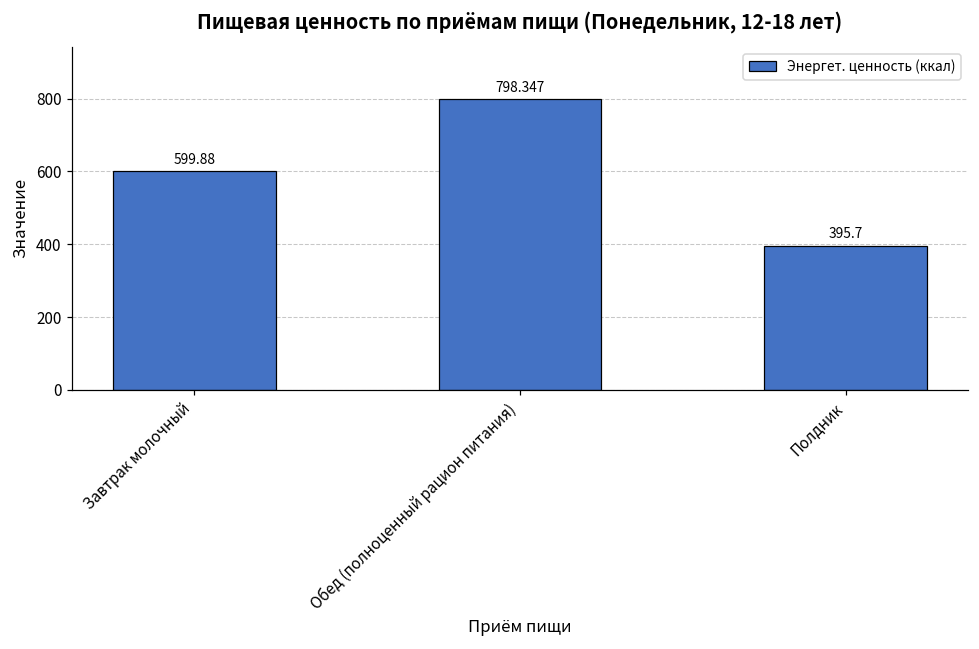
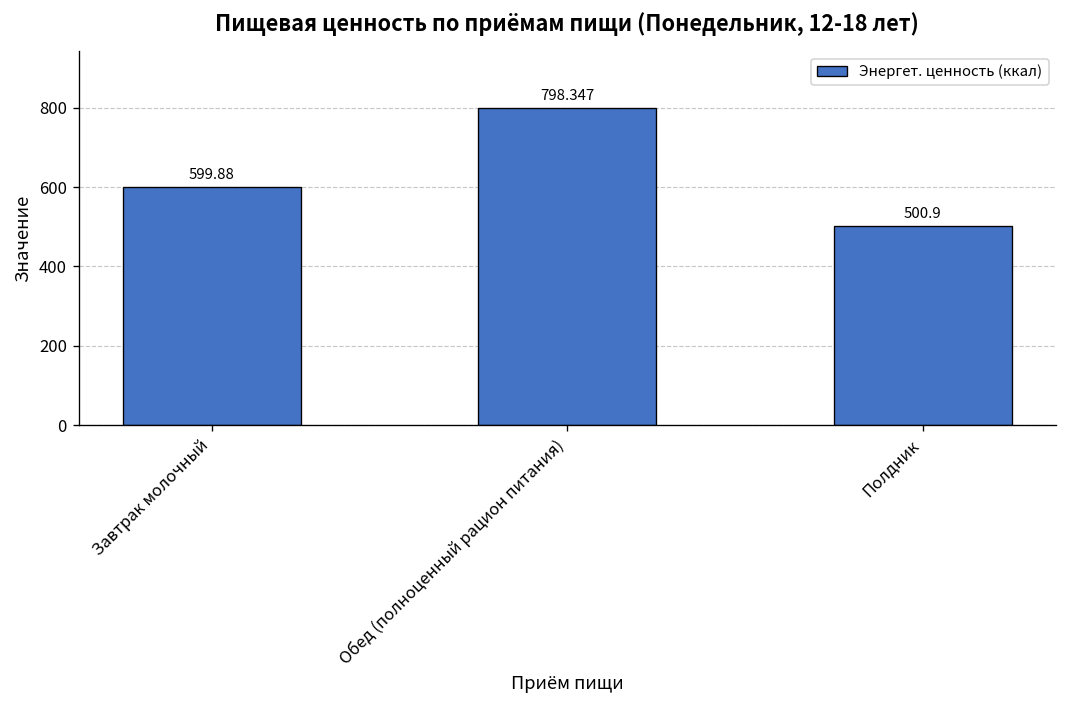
Полдник: 395.7 -> 500.9
